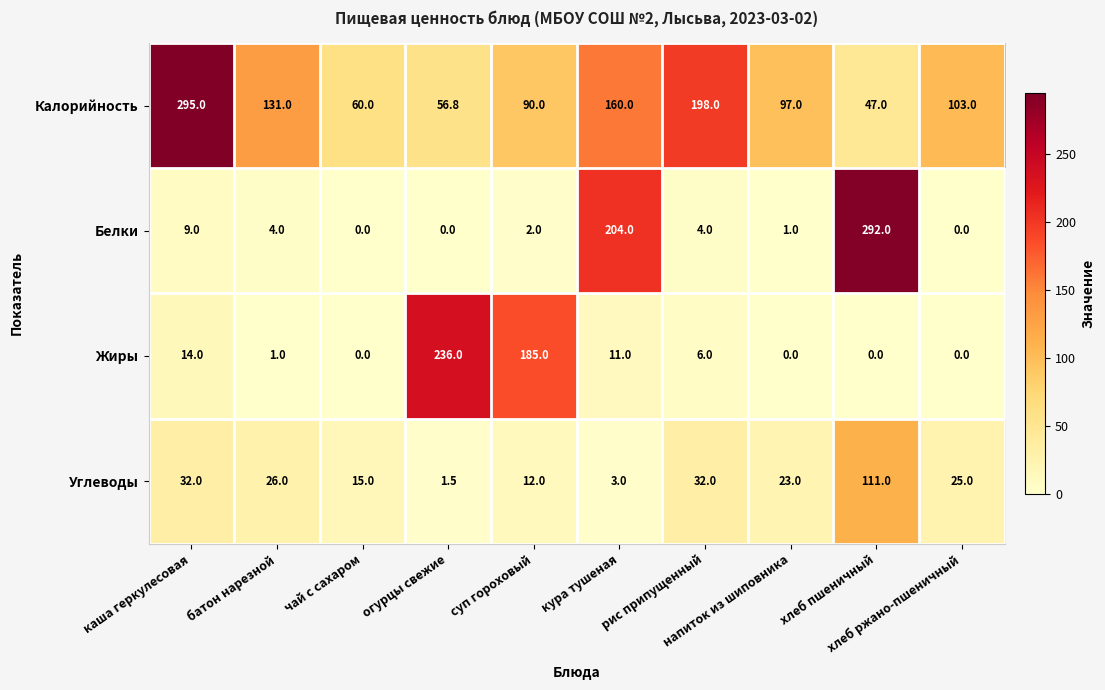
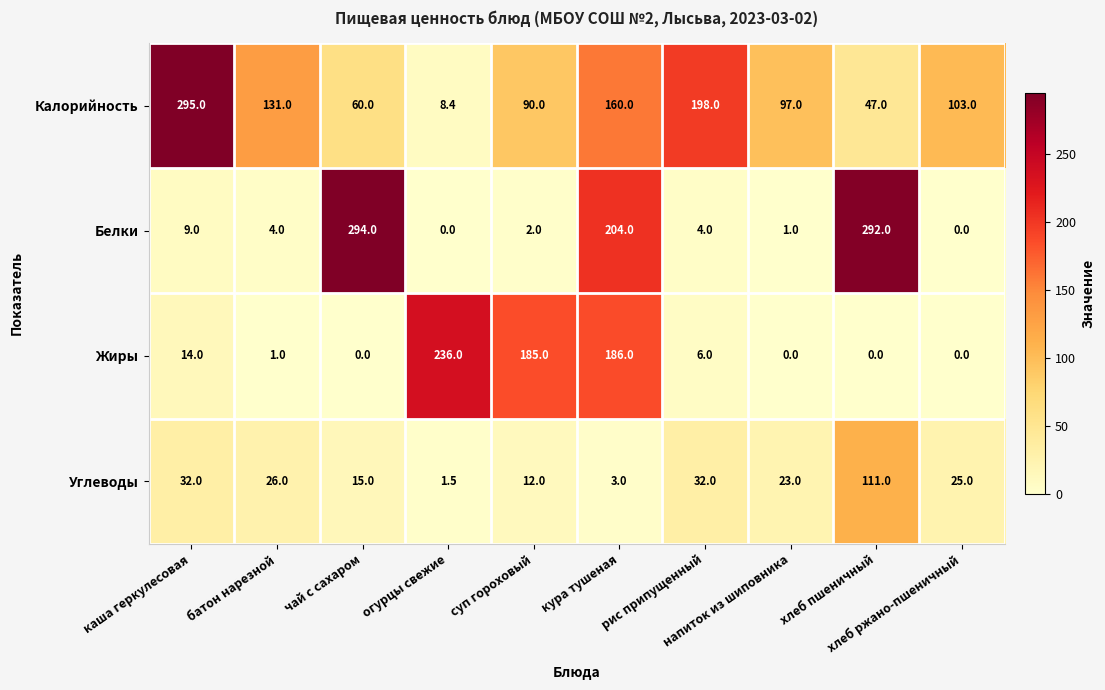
Калорийность, огурцы свежие: 56.8 -> 8.4
Белки, чай с сахаром: 0.0 -> 294.0
Жиры, кура тушеная: 11.0 -> 186.0
